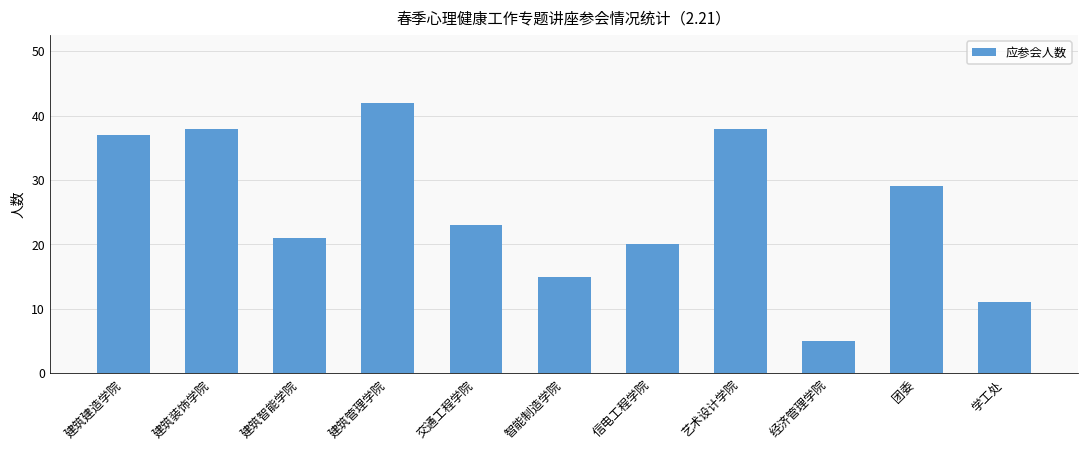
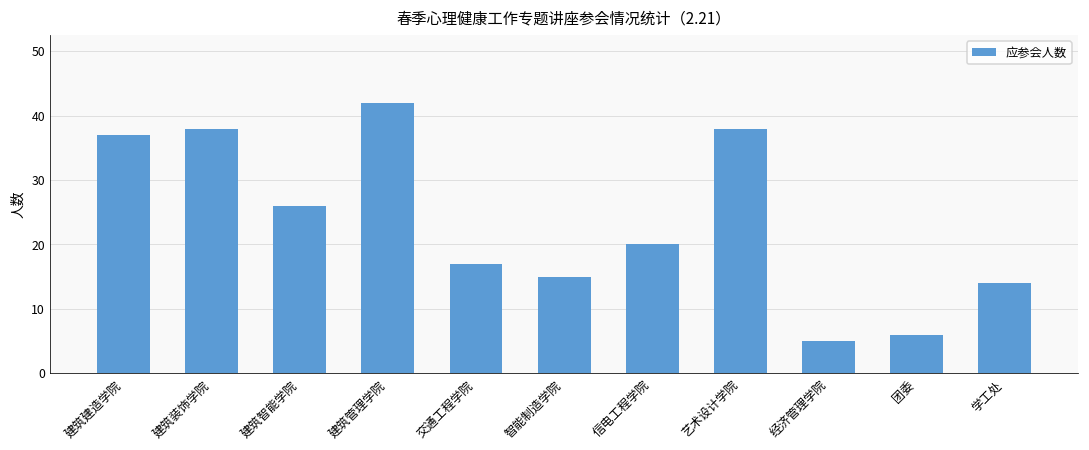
建筑智能学院: 21 -> 26
交通工程学院: 23 -> 17
团委: 29 -> 6
学工处: 11 -> 14
